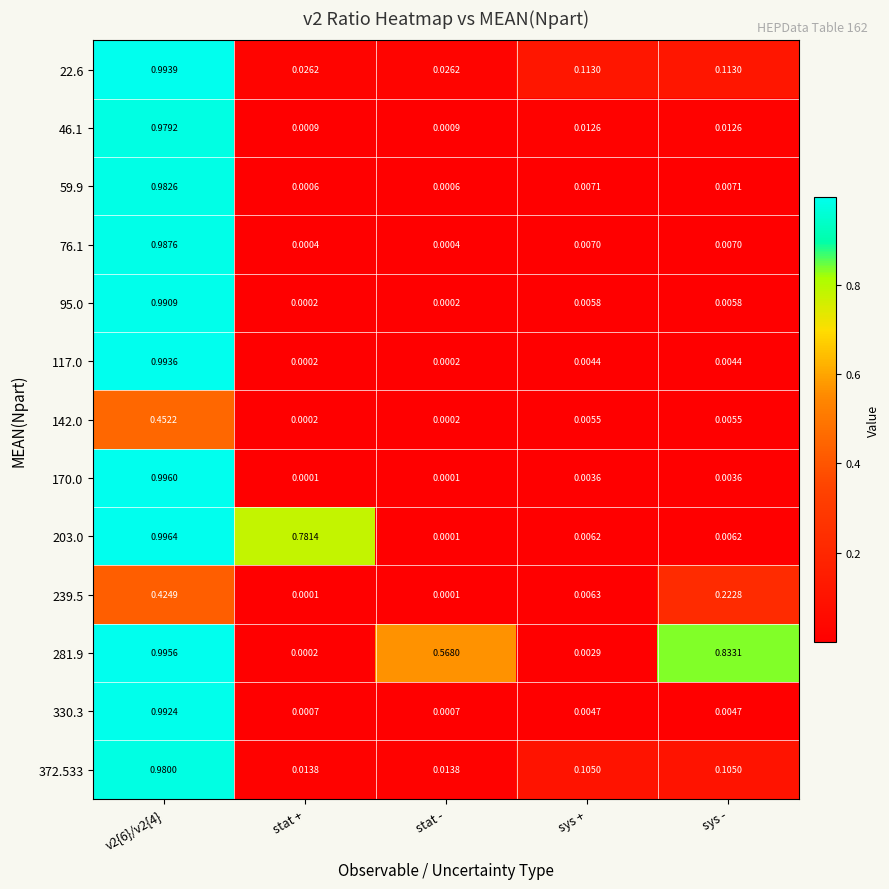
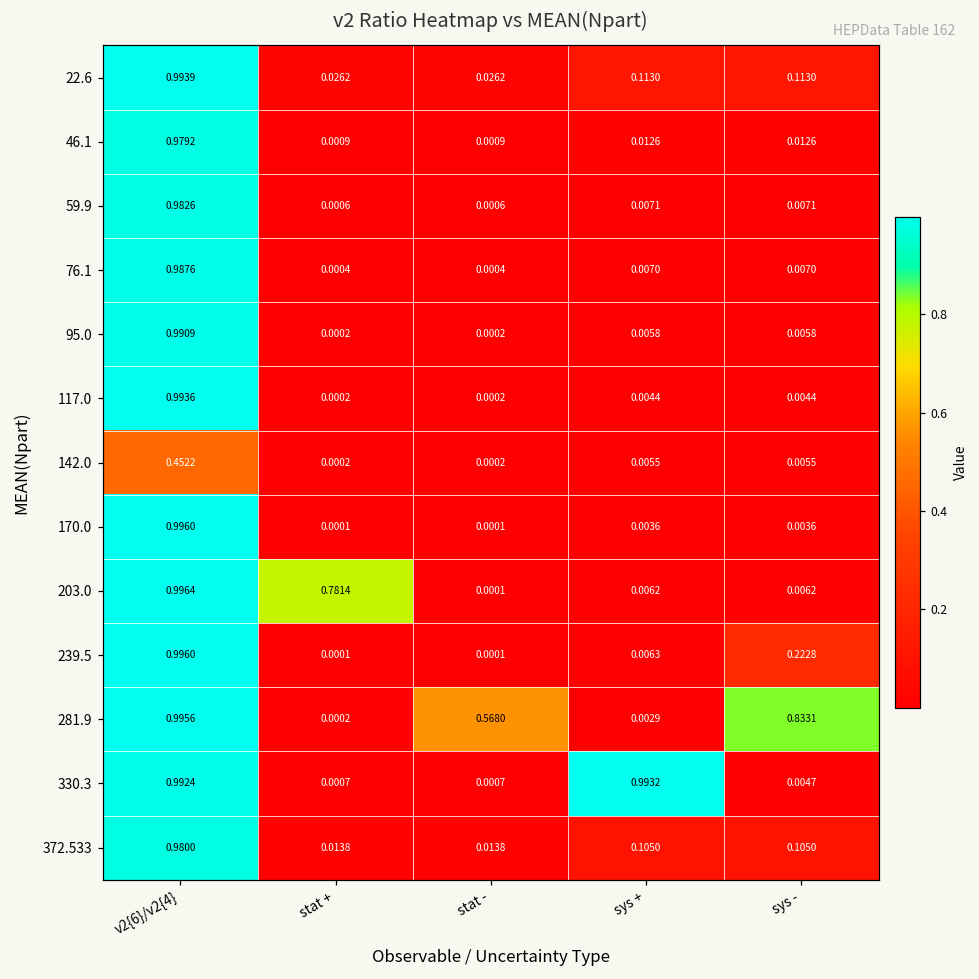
239.5, v2{6}/v2{4}: 0.4249 -> 0.9960
330.3, sys +: 0.0047 -> 0.9932
